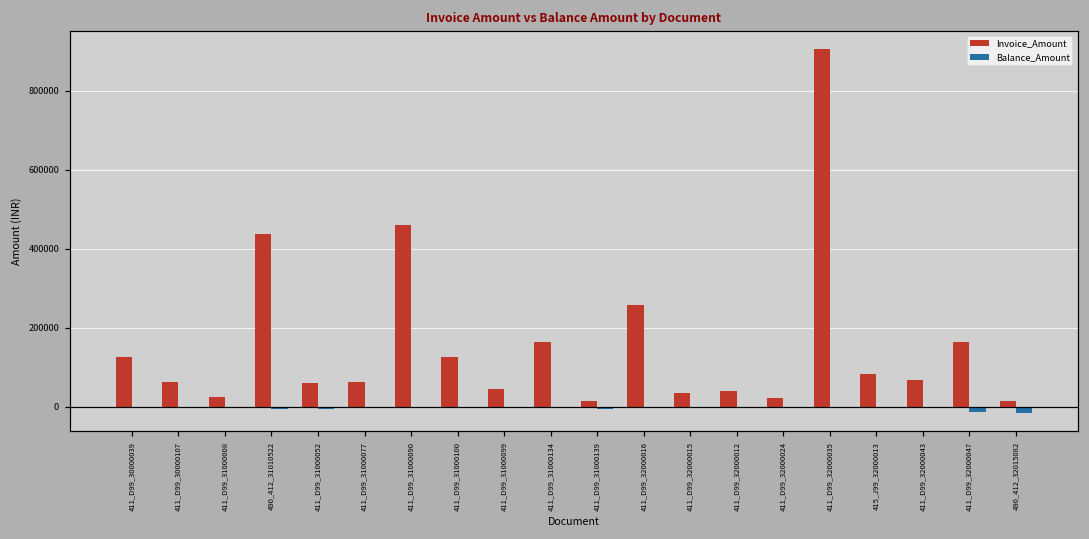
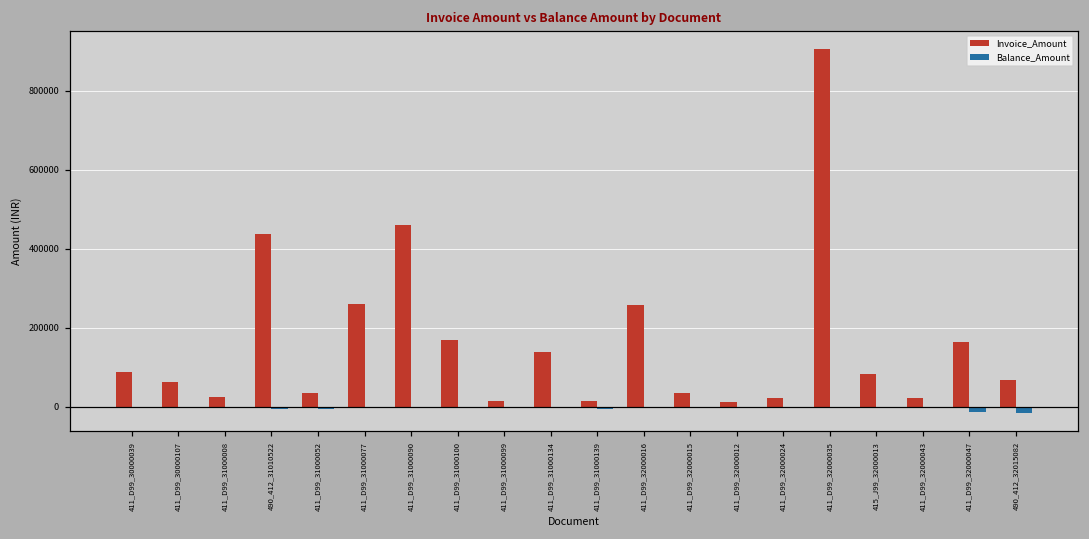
Invoice_Amount, 411_D99_30000039: 130000 -> 90000
Invoice_Amount, 411_D99_31000052: 60000 -> 30000
Invoice_Amount, 411_D99_31000077: 60000 -> 260000
Invoice_Amount, 411_D99_31000100: 130000 -> 170000
Invoice_Amount, 411_D99_31000099: 50000 -> 20000
Invoice_Amount, 411_D99_31000134: 170000 -> 140000
Invoice_Amount, 411_D99_32000012: 40000 -> 10000
Invoice_Amount, 411_D99_32000043: 70000 -> 20000
Invoice_Amount, 490_412_32015082: 20000 -> 70000
